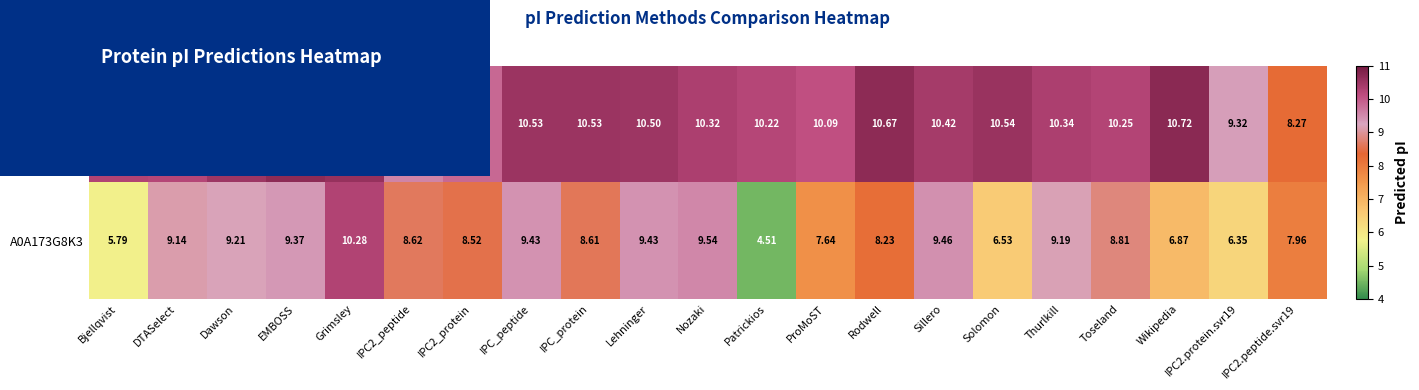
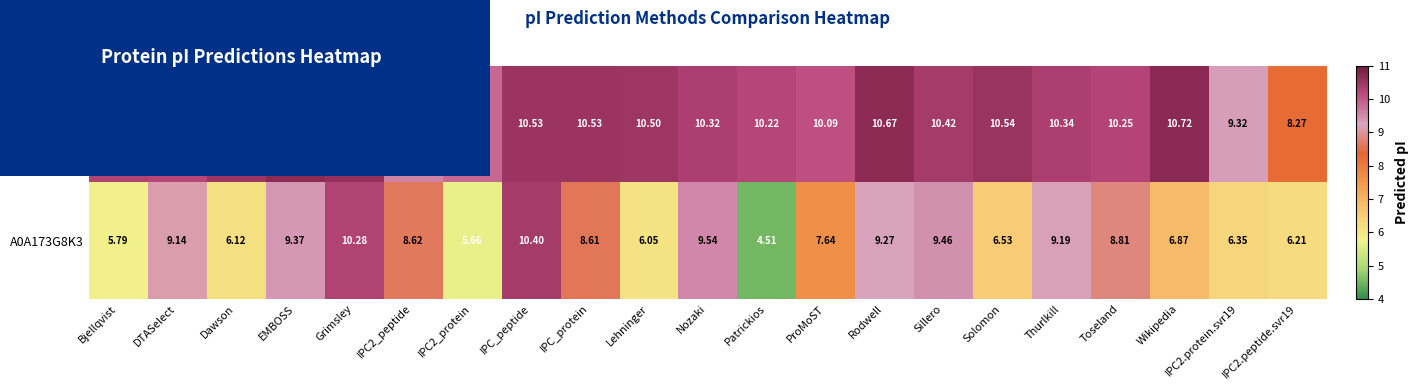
A0A173G8K3, Dawson: 9.21 -> 6.12
A0A173G8K3, IPC2_protein: 8.52 -> 5.66
A0A173G8K3, IPC_peptide: 9.43 -> 10.40
A0A173G8K3, Lehninger: 9.43 -> 6.05
A0A173G8K3, Rodwell: 8.23 -> 9.27
A0A173G8K3, IPC2.peptide.svr19: 7.96 -> 6.21
